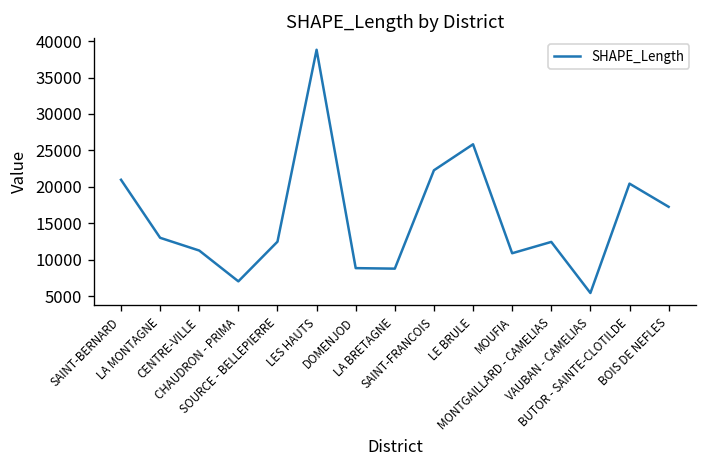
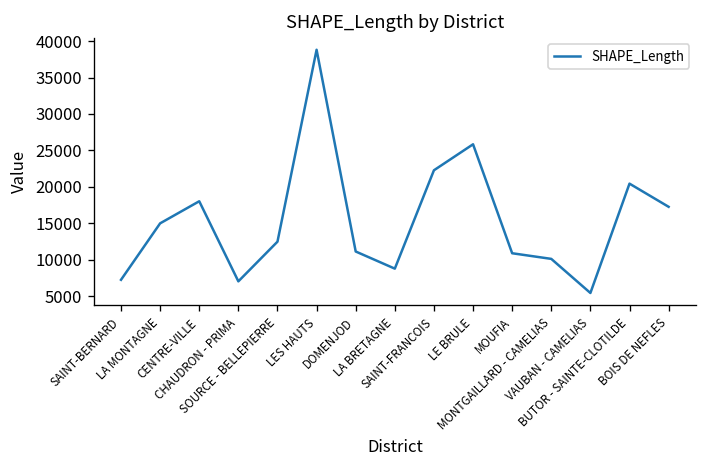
SAINT-BERNARD: 21000 -> 7000
LA MONTAGNE: 13000 -> 15000
CENTRE-VILLE: 11000 -> 18000
DOMENJOD: 9000 -> 11000
MONTGAILLARD - CAMELIAS: 12000 -> 10000
